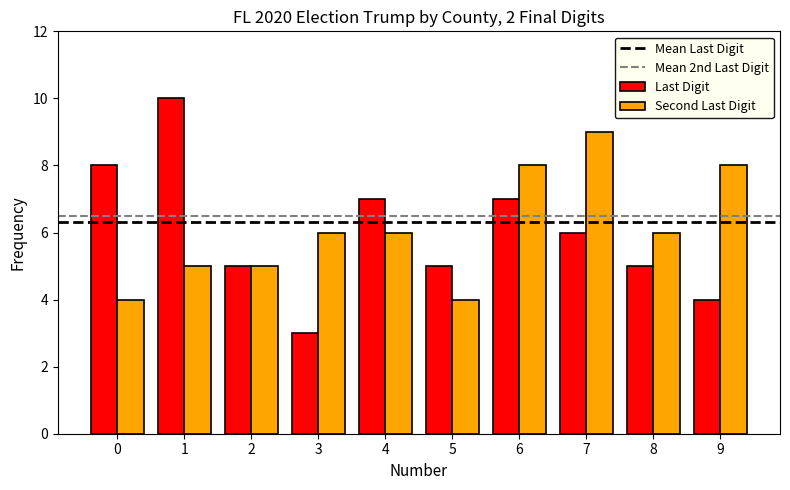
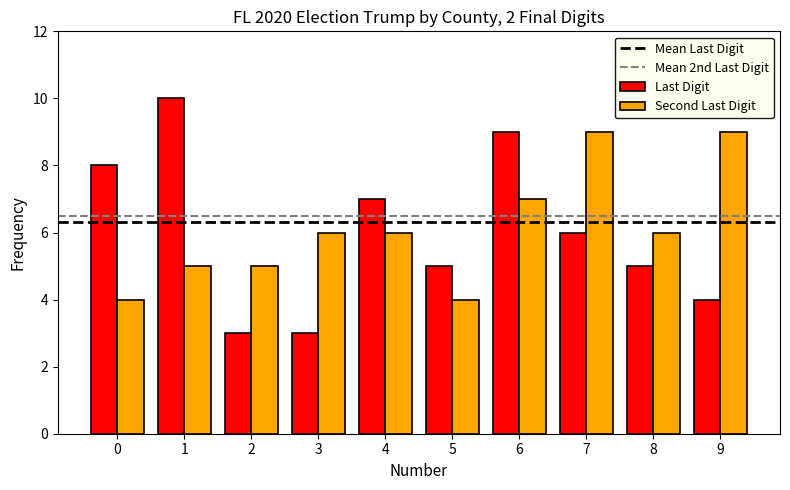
Last Digit, 2: 5 -> 3
Last Digit, 6: 7 -> 9
Second Last Digit, 6: 8 -> 7
Second Last Digit, 9: 8 -> 9
